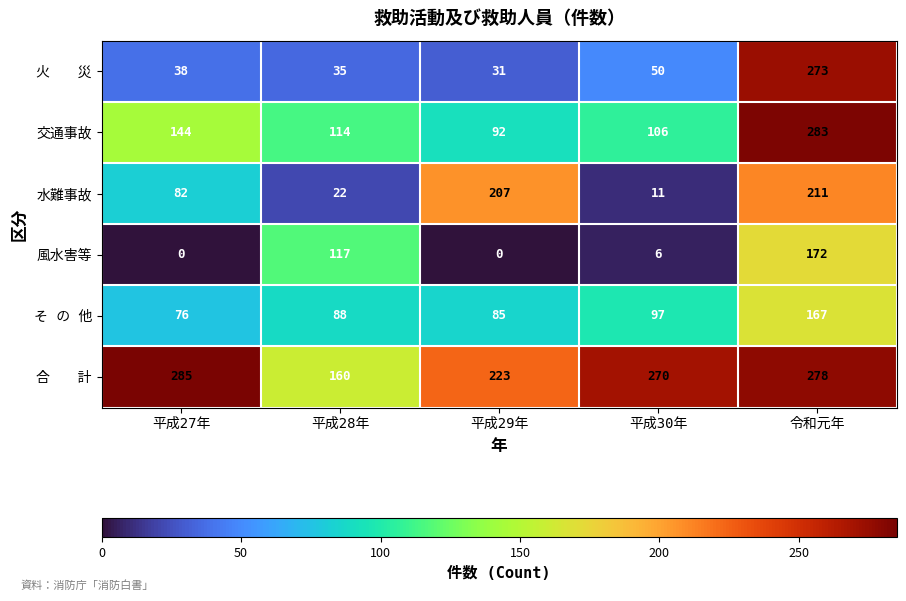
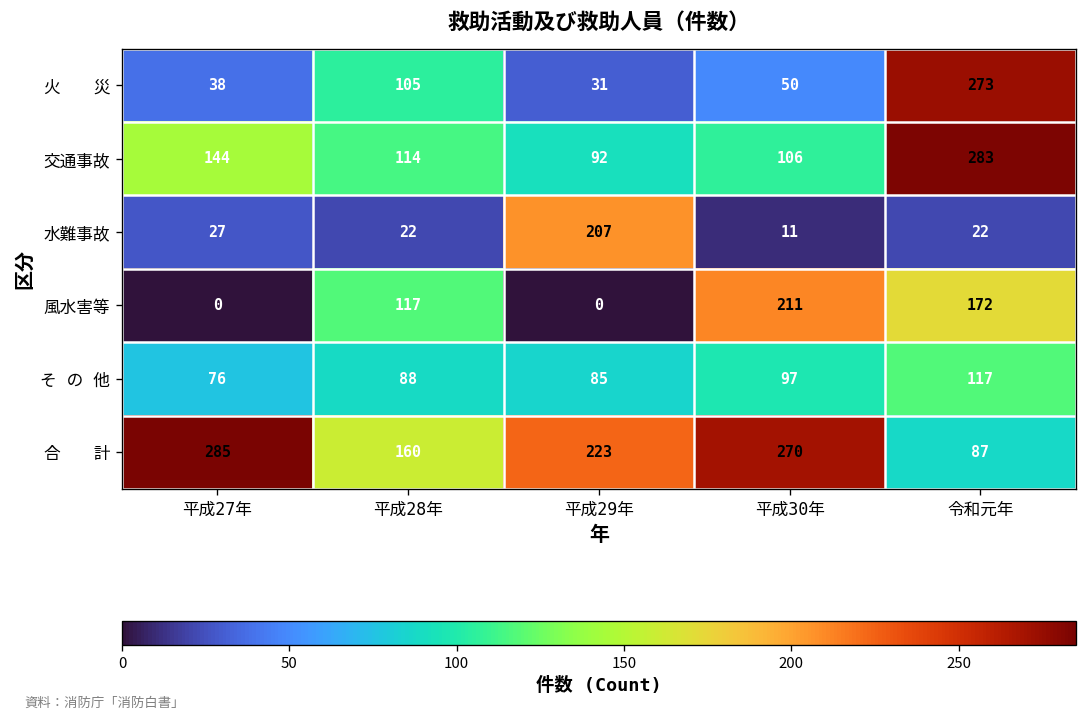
火 災, 平成28年: 35 -> 105
水難事故, 平成27年: 82 -> 27
水難事故, 令和元年: 211 -> 22
風水害等, 平成30年: 6 -> 211
そ の 他, 令和元年: 167 -> 117
合 計, 令和元年: 278 -> 87
